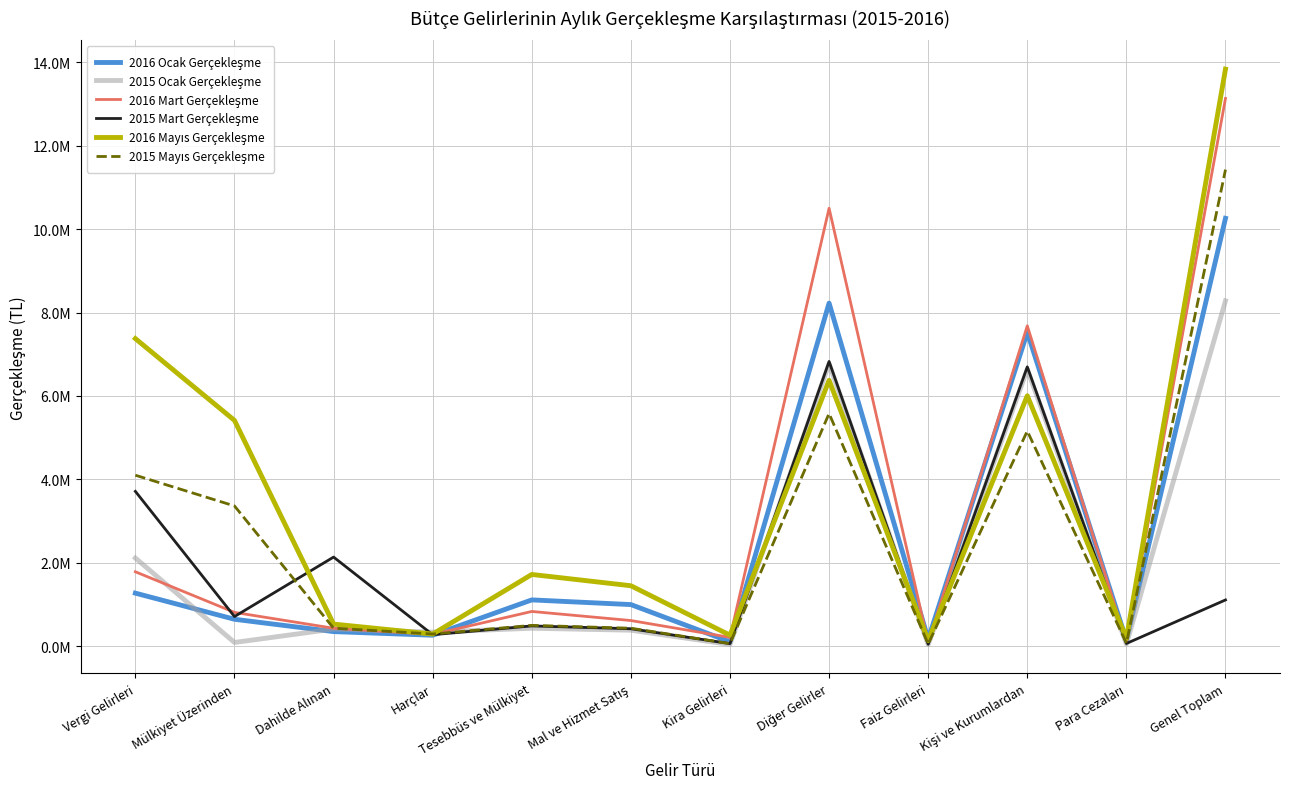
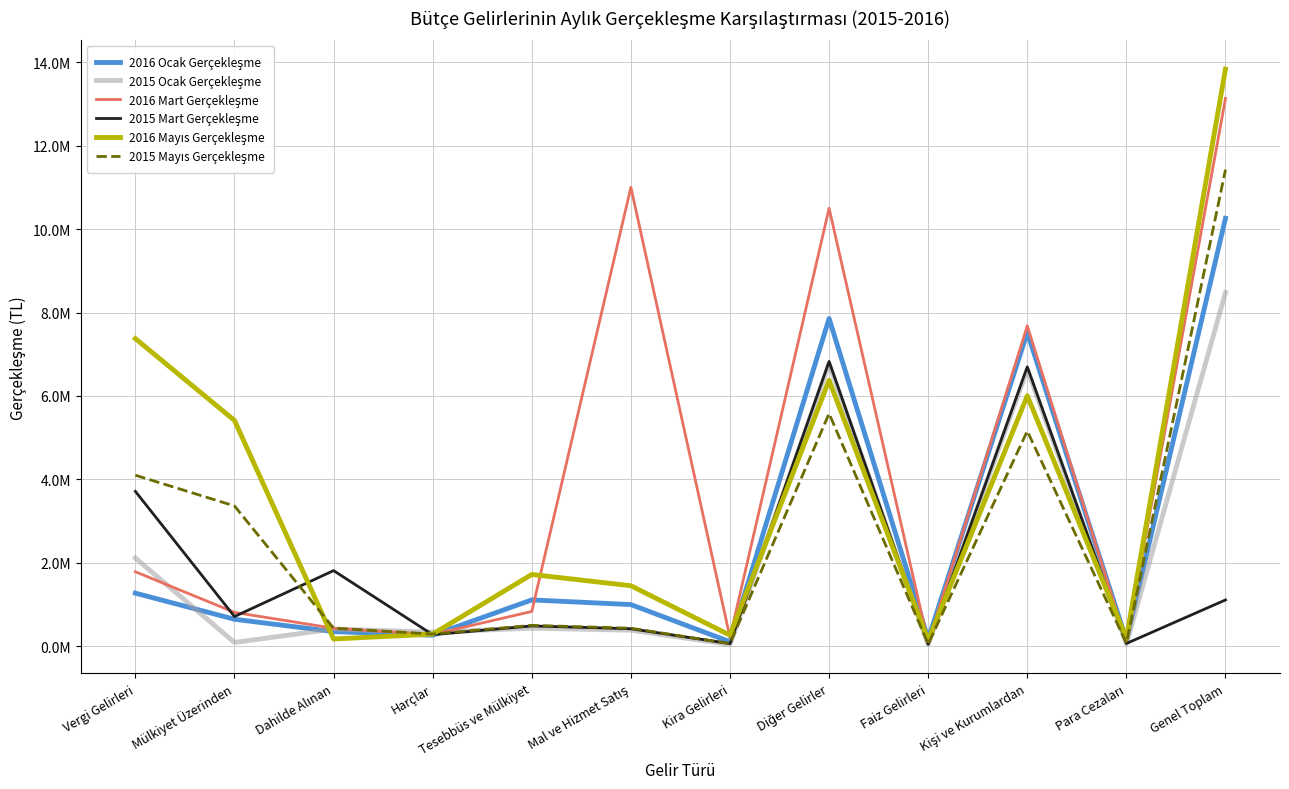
2015 Mart Gerçekleşme, Dahilde Alınan: 2100000 -> 1800000
2016 Mayıs Gerçekleşme, Dahilde Alınan: 500000 -> 200000
2016 Mart Gerçekleşme, Mal ve Hizmet Satış: 600000 -> 11000000
2016 Ocak Gerçekleşme, Diğer Gelirler: 8200000 -> 7900000
2015 Ocak Gerçekleşme, Genel Toplam: 8300000 -> 8500000
